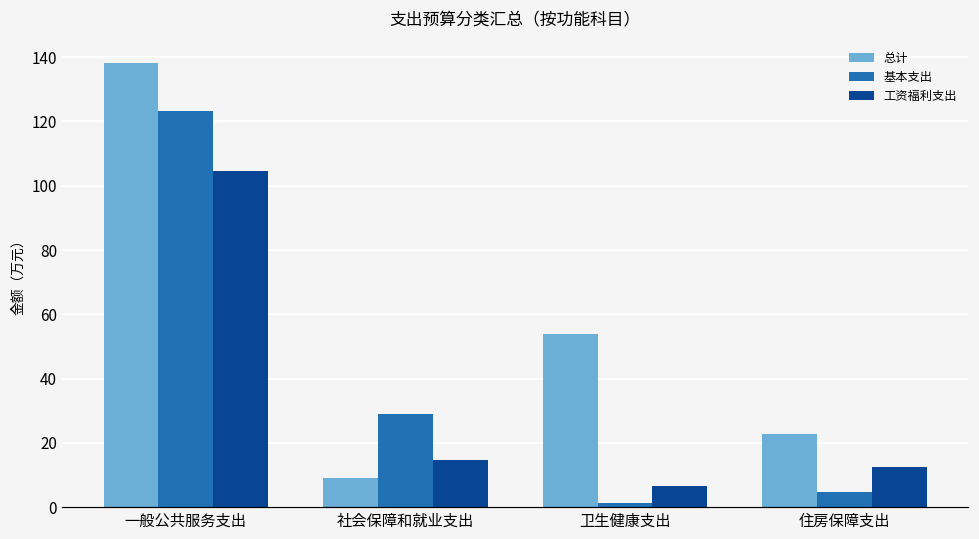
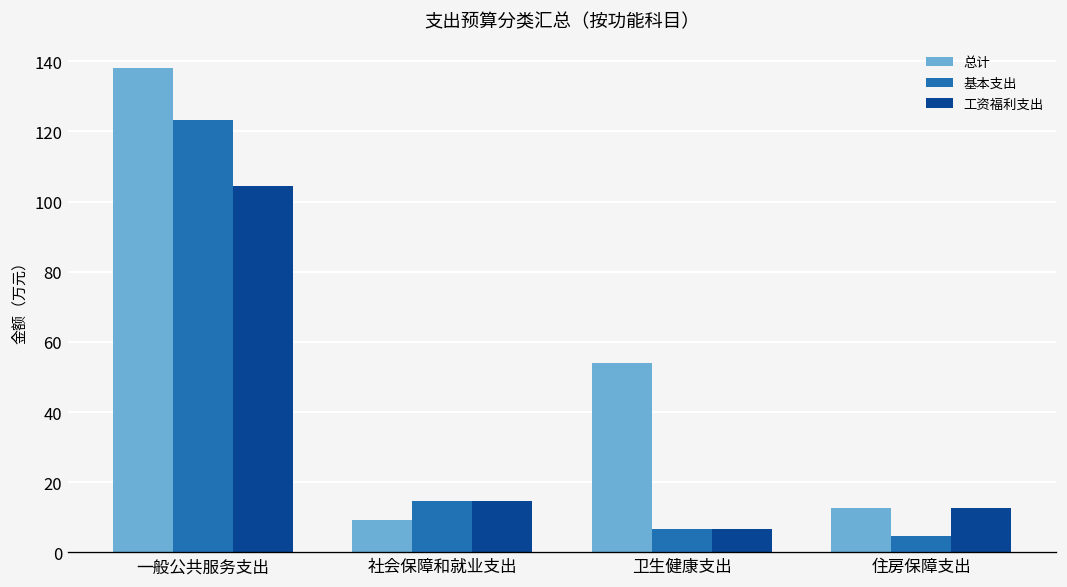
基本支出, 社会保障和就业支出: 29 -> 15
基本支出, 卫生健康支出: 1 -> 7
总计, 住房保障支出: 23 -> 13
